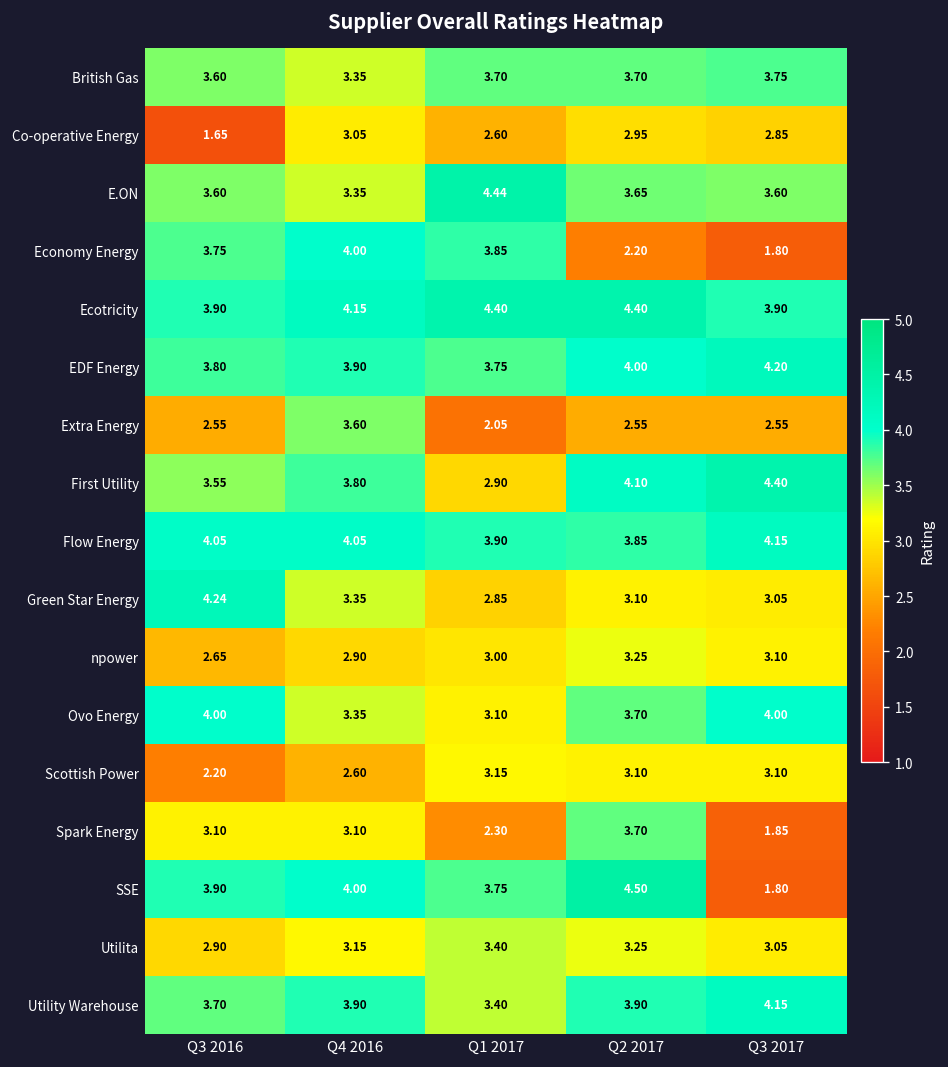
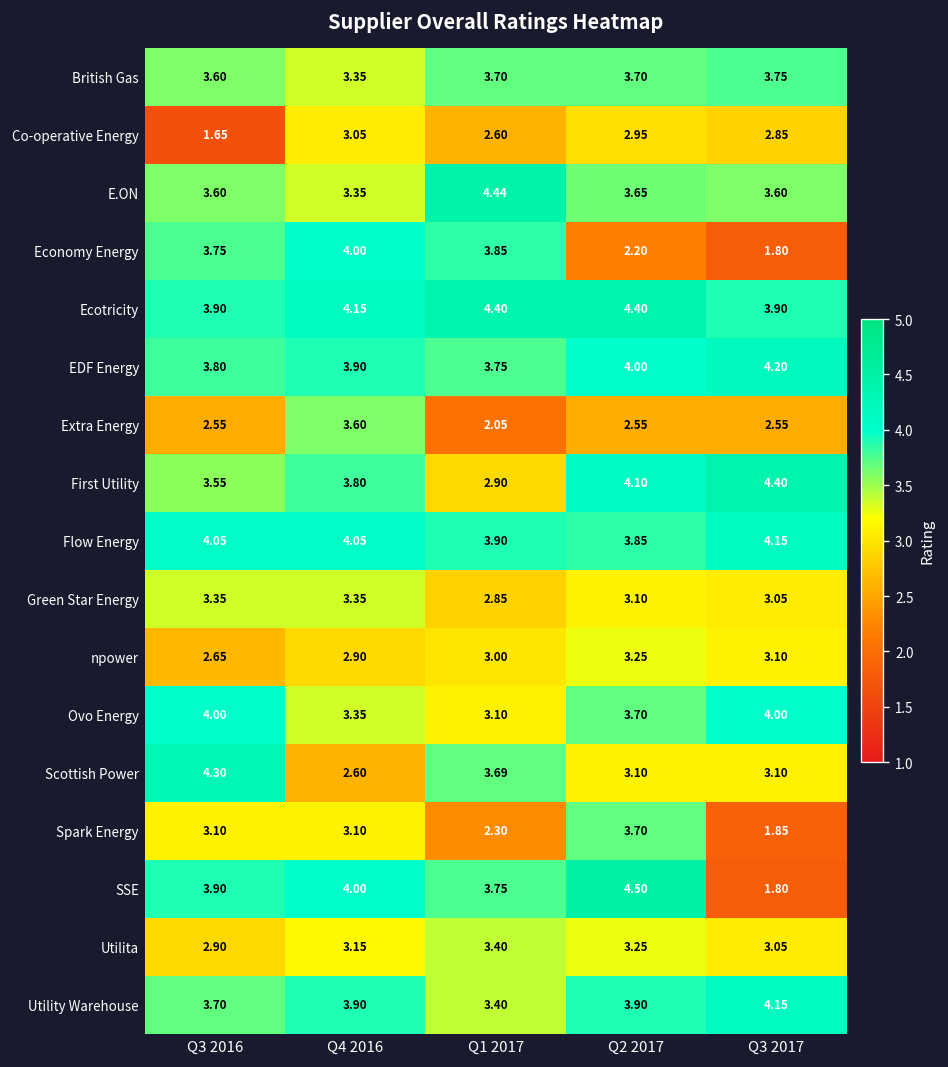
Green Star Energy, Q3 2016: 4.24 -> 3.35
Scottish Power, Q3 2016: 2.20 -> 4.30
Scottish Power, Q1 2017: 3.15 -> 3.69
